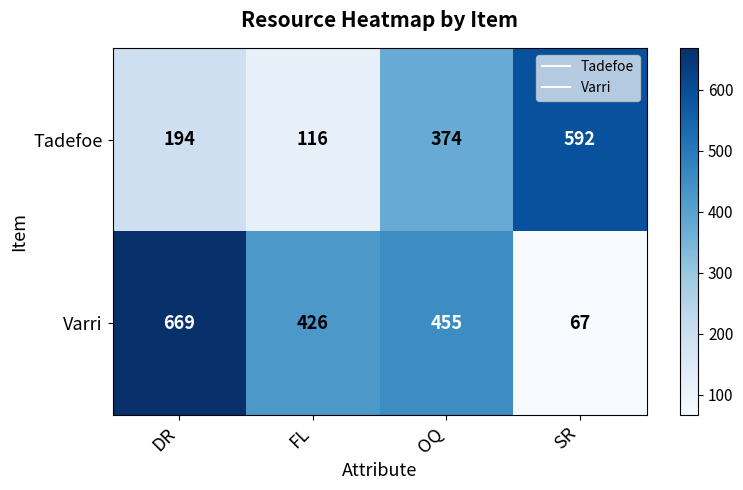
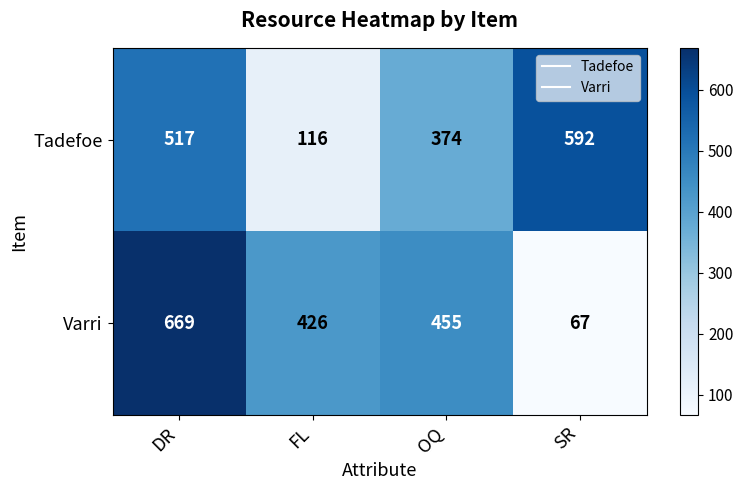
Tadefoe, DR: 194 -> 517
